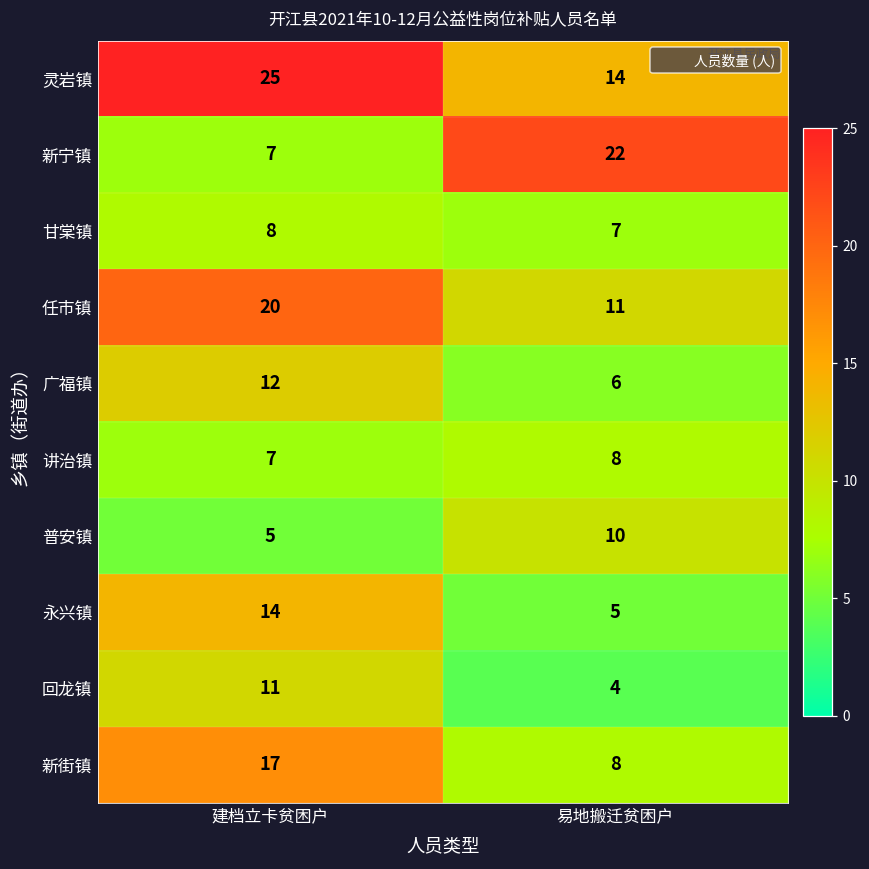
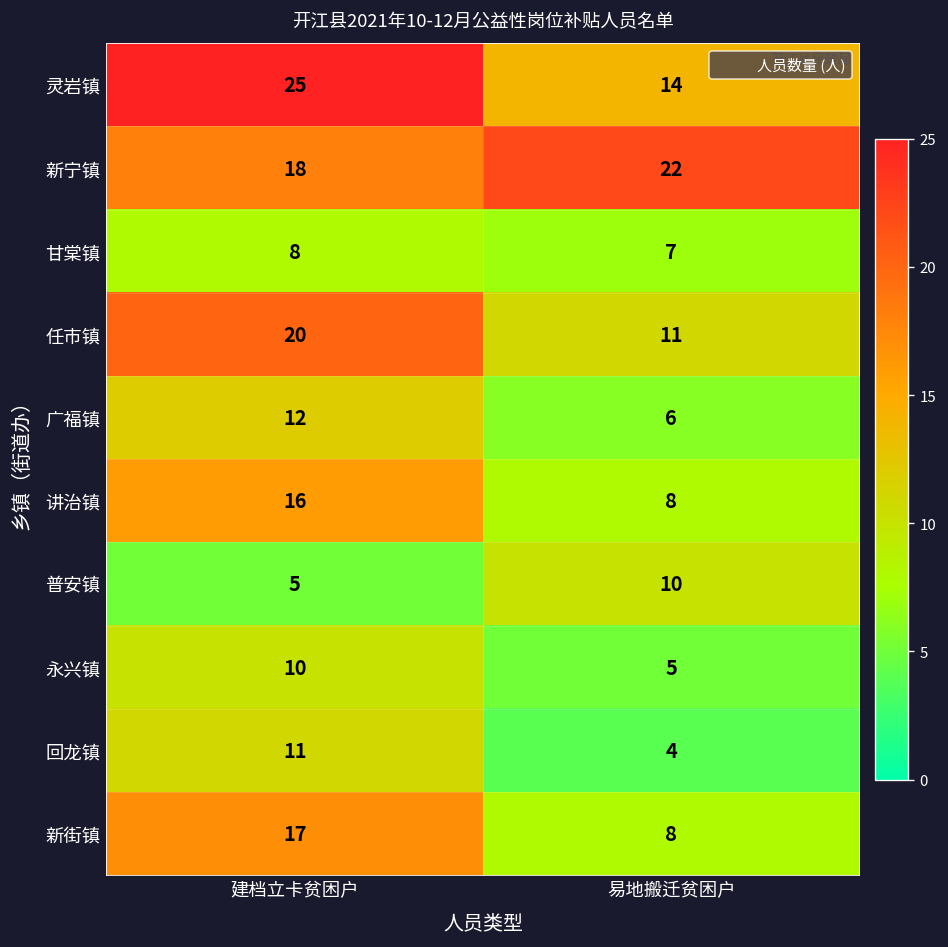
新宁镇, 建档立卡贫困户: 7 -> 18
讲治镇, 建档立卡贫困户: 7 -> 16
永兴镇, 建档立卡贫困户: 14 -> 10
